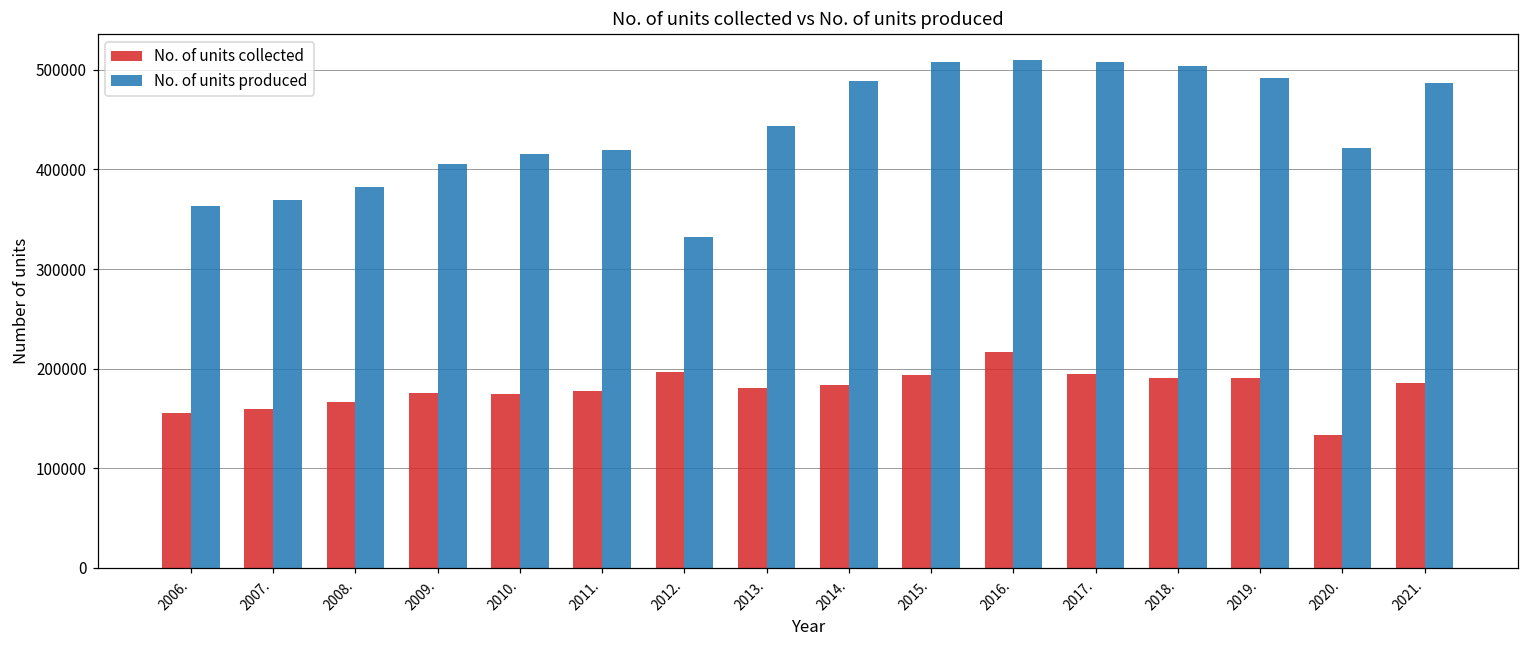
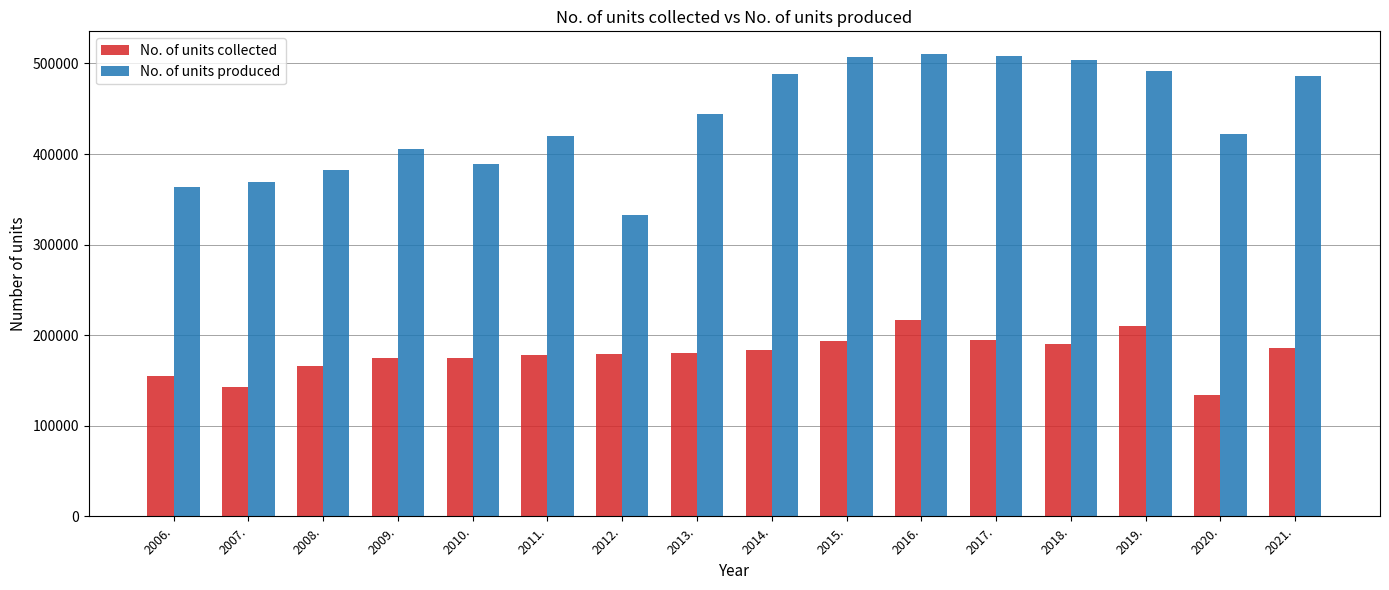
No. of units collected, 2007.: 160000 -> 140000
No. of units produced, 2010.: 420000 -> 390000
No. of units collected, 2012.: 200000 -> 180000
No. of units collected, 2019.: 190000 -> 210000
